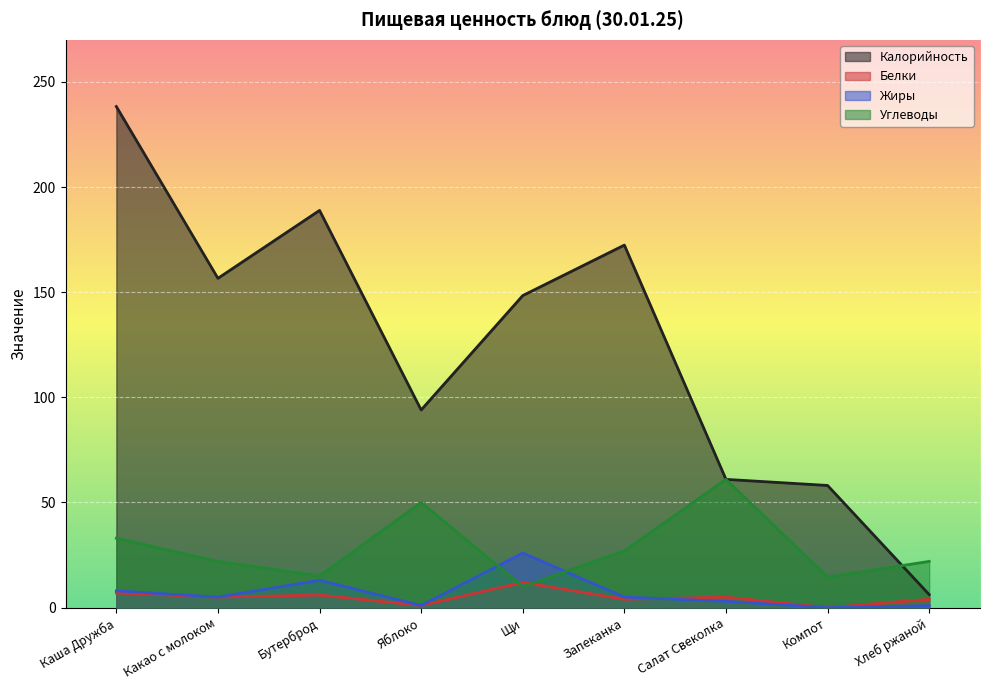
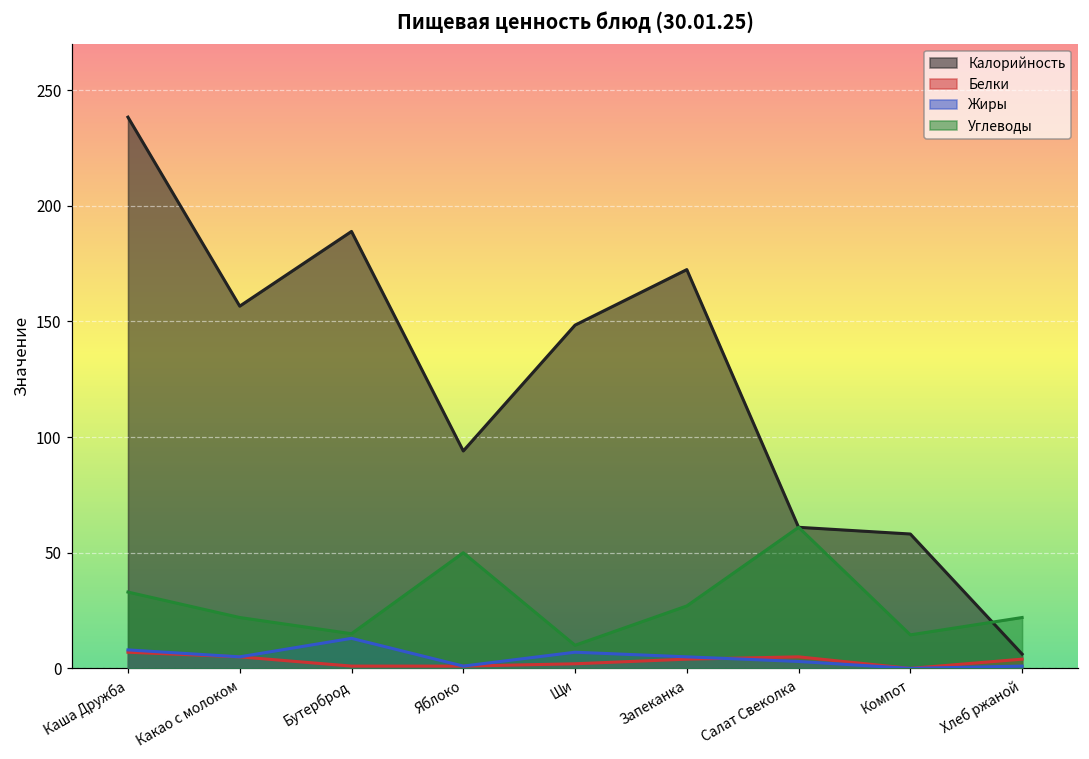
Белки, Бутерброд: 6 -> 1
Белки, Щи: 12 -> 2
Жиры, Щи: 26 -> 7
